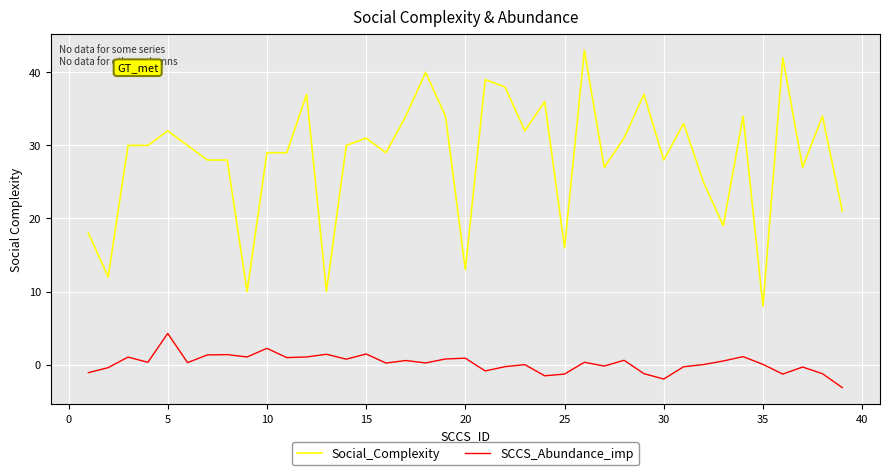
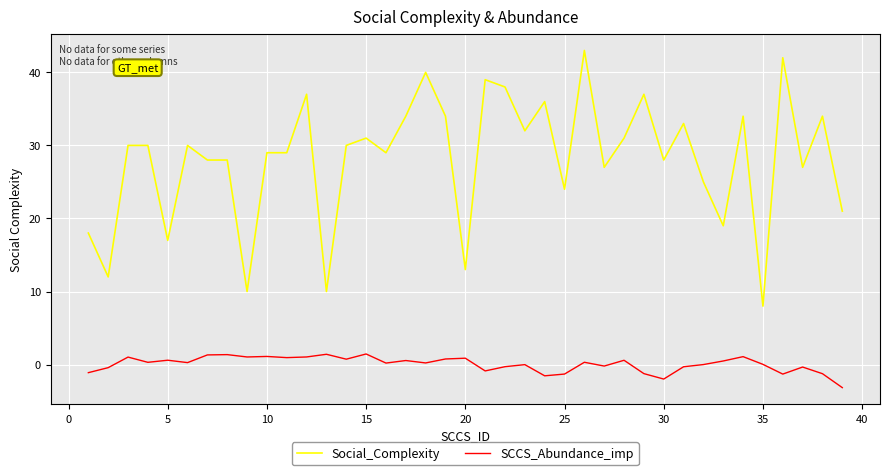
Social_Complexity, 5: 32 -> 17
SCCS_Abundance_imp, 5: 4 -> 1
SCCS_Abundance_imp, 10: 2 -> 1
Social_Complexity, 25: 16 -> 24
